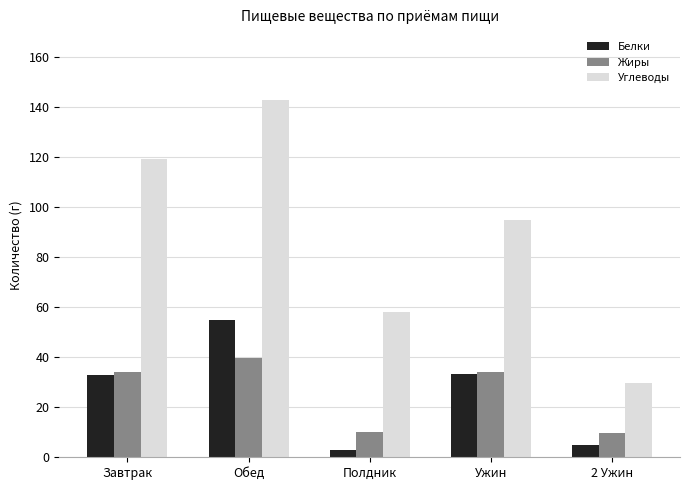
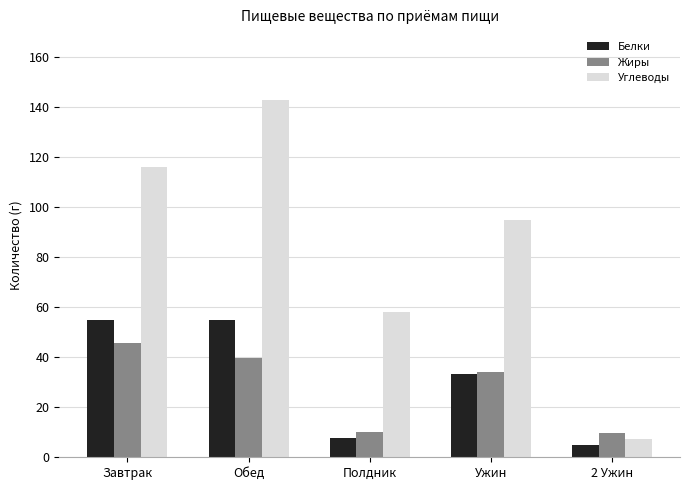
Белки, Завтрак: 33 -> 55
Жиры, Завтрак: 34 -> 46
Углеводы, Завтрак: 119 -> 116
Белки, Полдник: 3 -> 8
Углеводы, 2 Ужин: 30 -> 7
